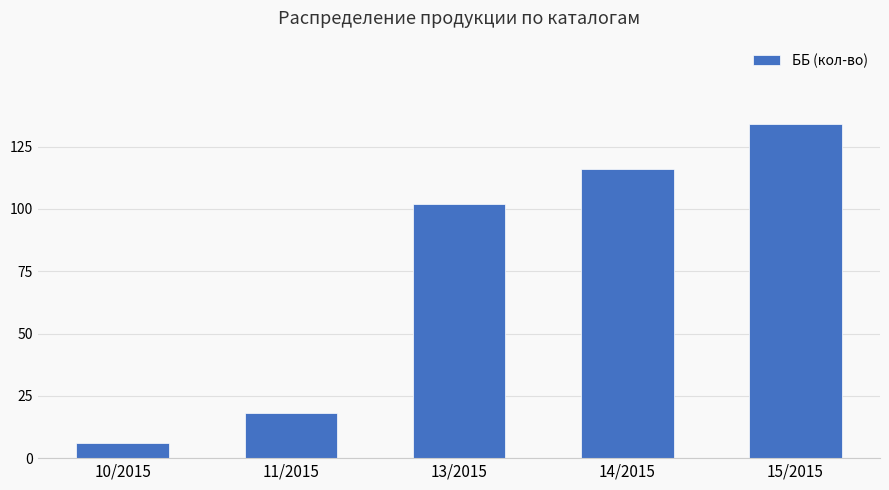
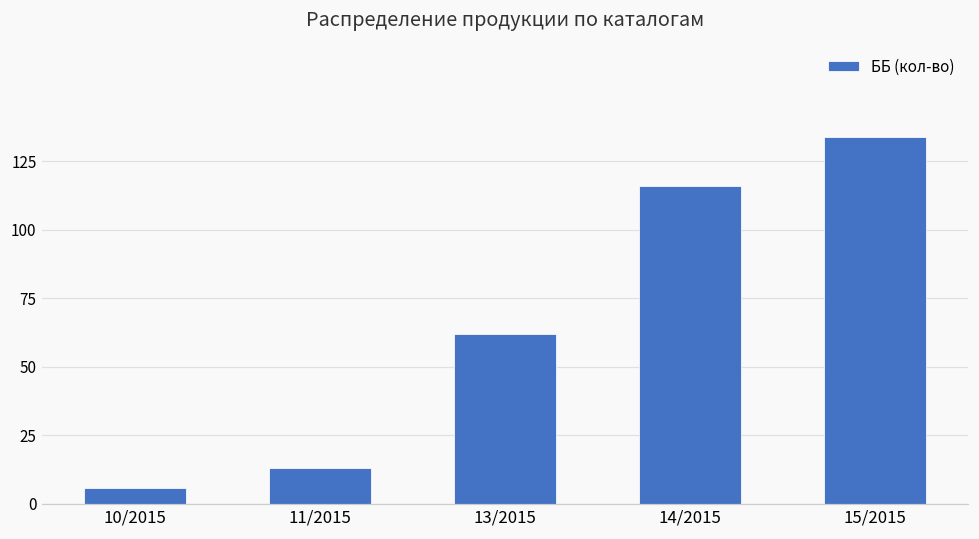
11/2015: 18 -> 13
13/2015: 102 -> 62
